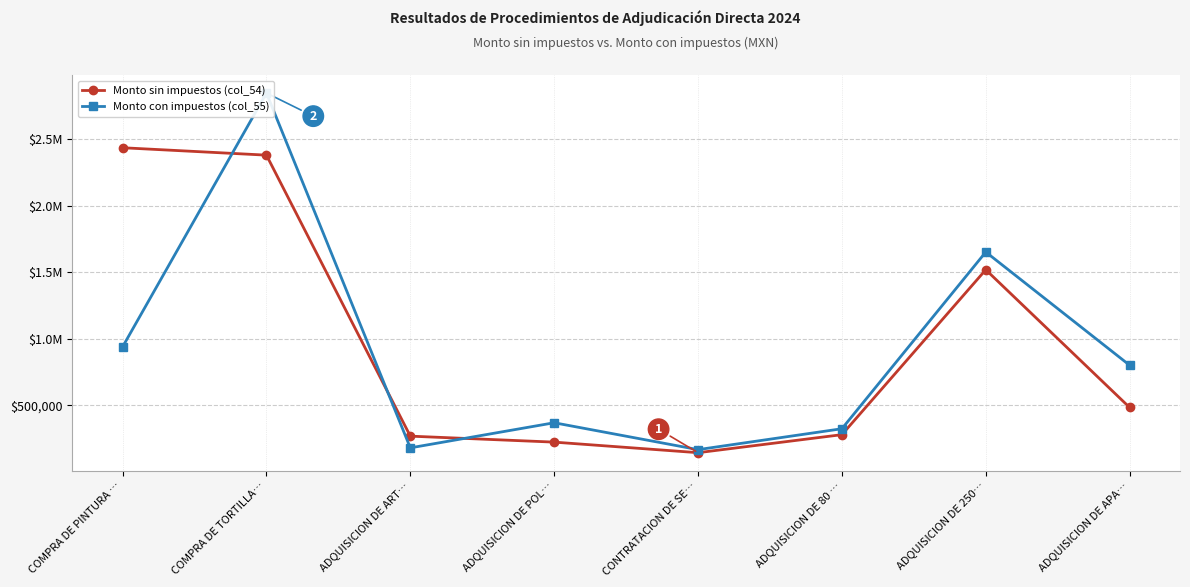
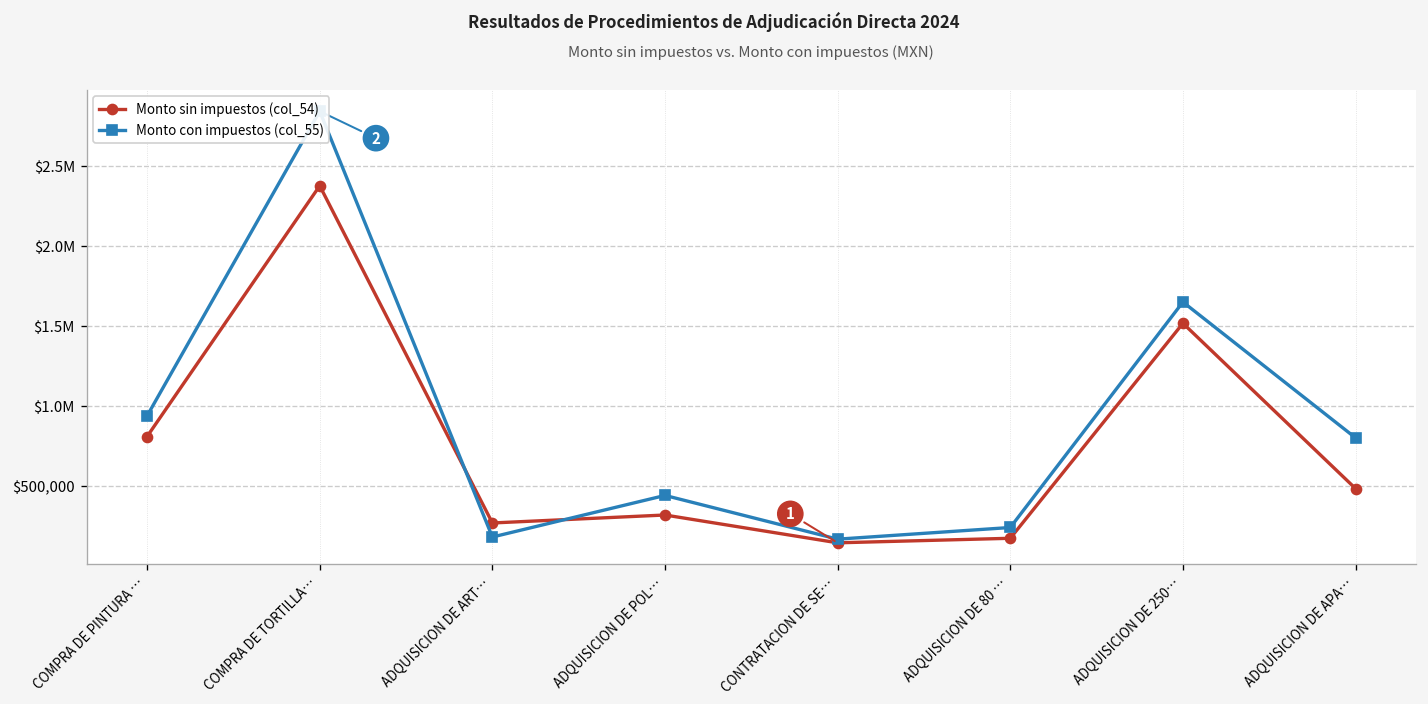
Monto sin impuestos (col_54), COMPRA DE PINTURA …: $2,430,000 -> $810,000
Monto sin impuestos (col_54), ADQUISICION DE POL…: $220,000 -> $320,000
Monto con impuestos (col_55), ADQUISICION DE POL…: $370,000 -> $440,000
Monto sin impuestos (col_54), ADQUISICION DE 80 …: $280,000 -> $170,000
Monto con impuestos (col_55), ADQUISICION DE 80 …: $320,000 -> $240,000
